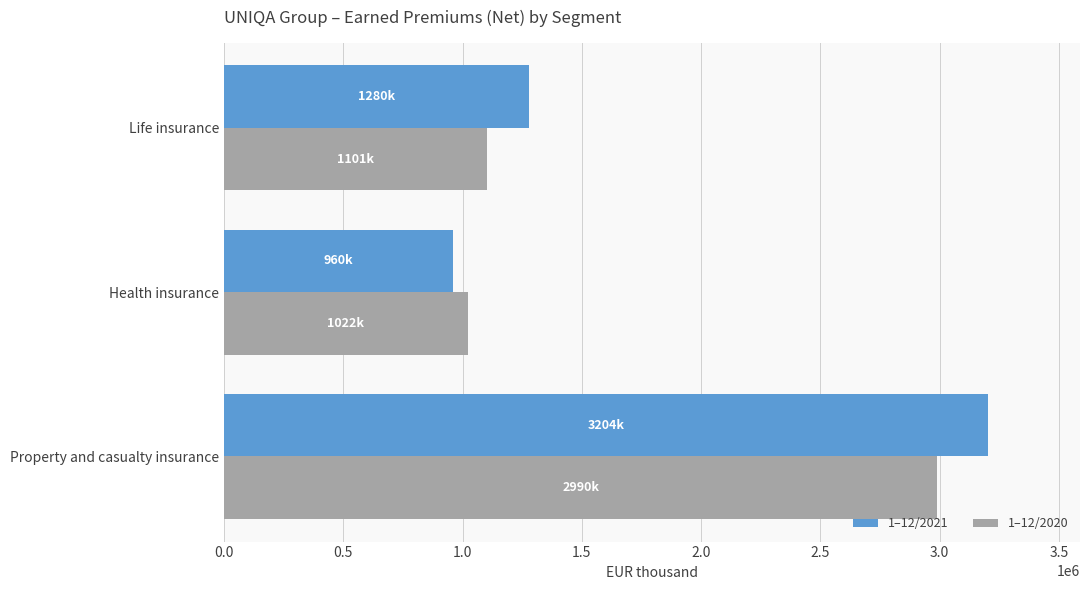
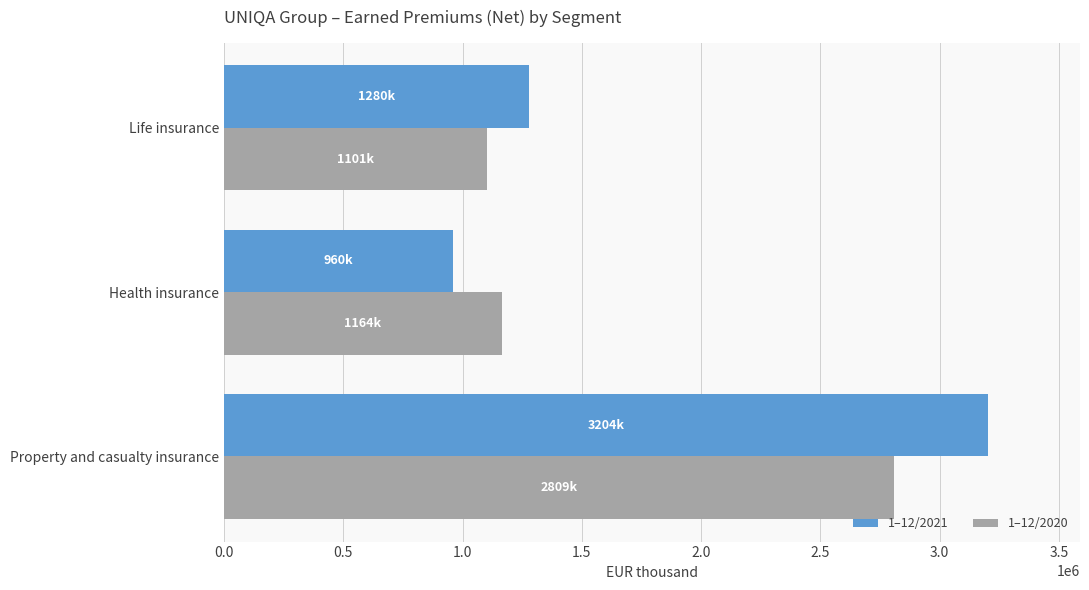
1–12/2020, Health insurance: 1022k -> 1164k
1–12/2020, Property and casualty insurance: 2990k -> 2809k
